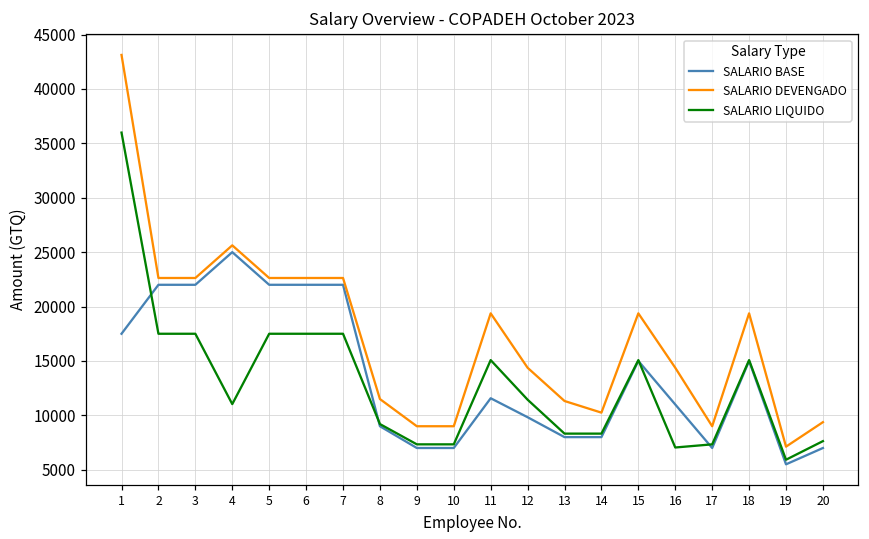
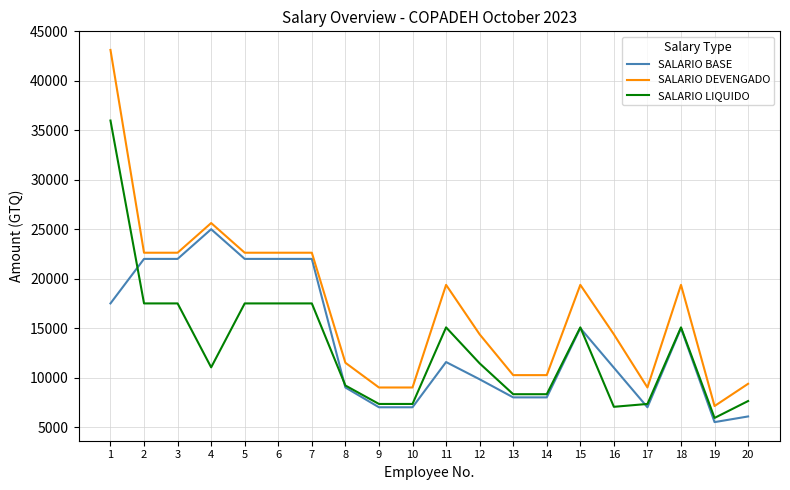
SALARIO DEVENGADO, 13: 11000 -> 10000
SALARIO BASE, 20: 7000 -> 6000
